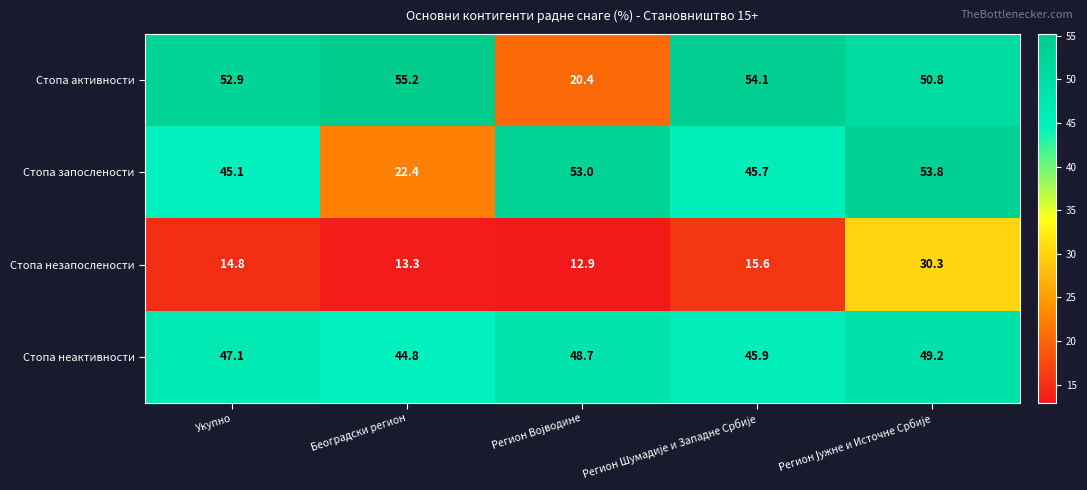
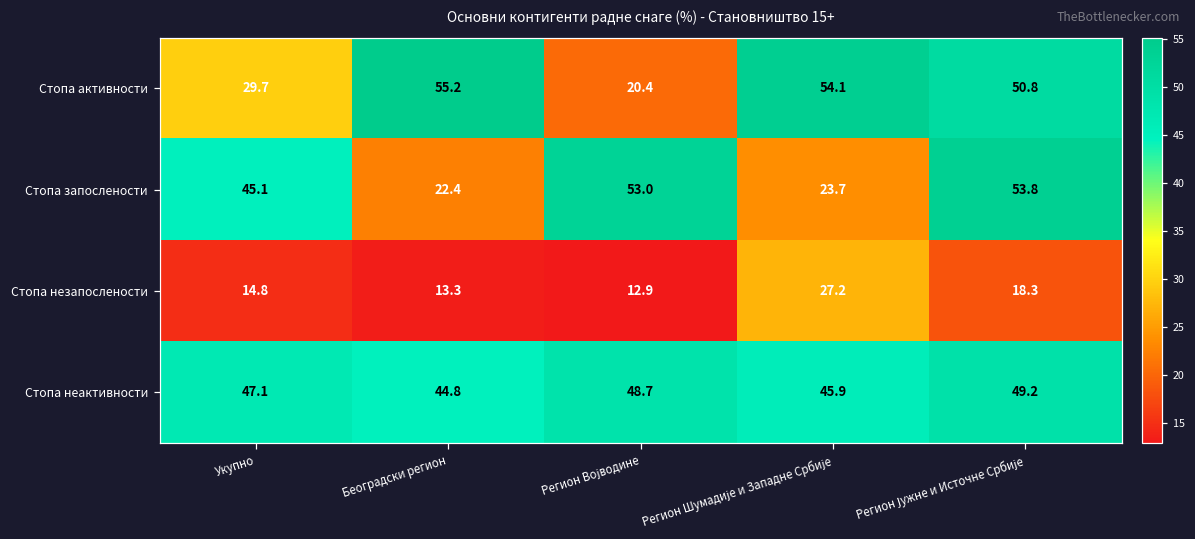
Стопа активности, Укупно: 52.9 -> 29.7
Стопа запослености, Регион Шумадије и Западне Србије: 45.7 -> 23.7
Стопа незапослености, Регион Шумадије и Западне Србије: 15.6 -> 27.2
Стопа незапослености, Регион Јужне и Источне Србије: 30.3 -> 18.3
